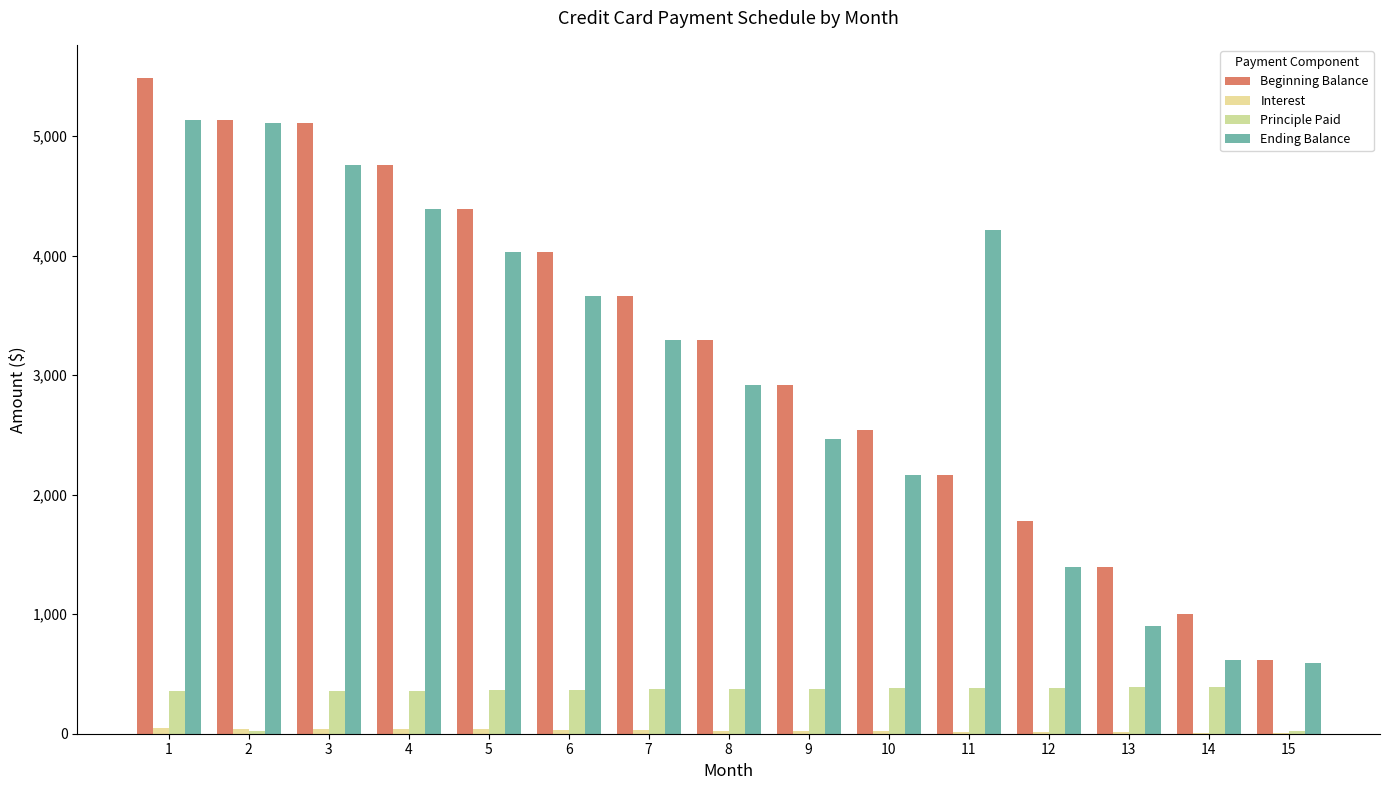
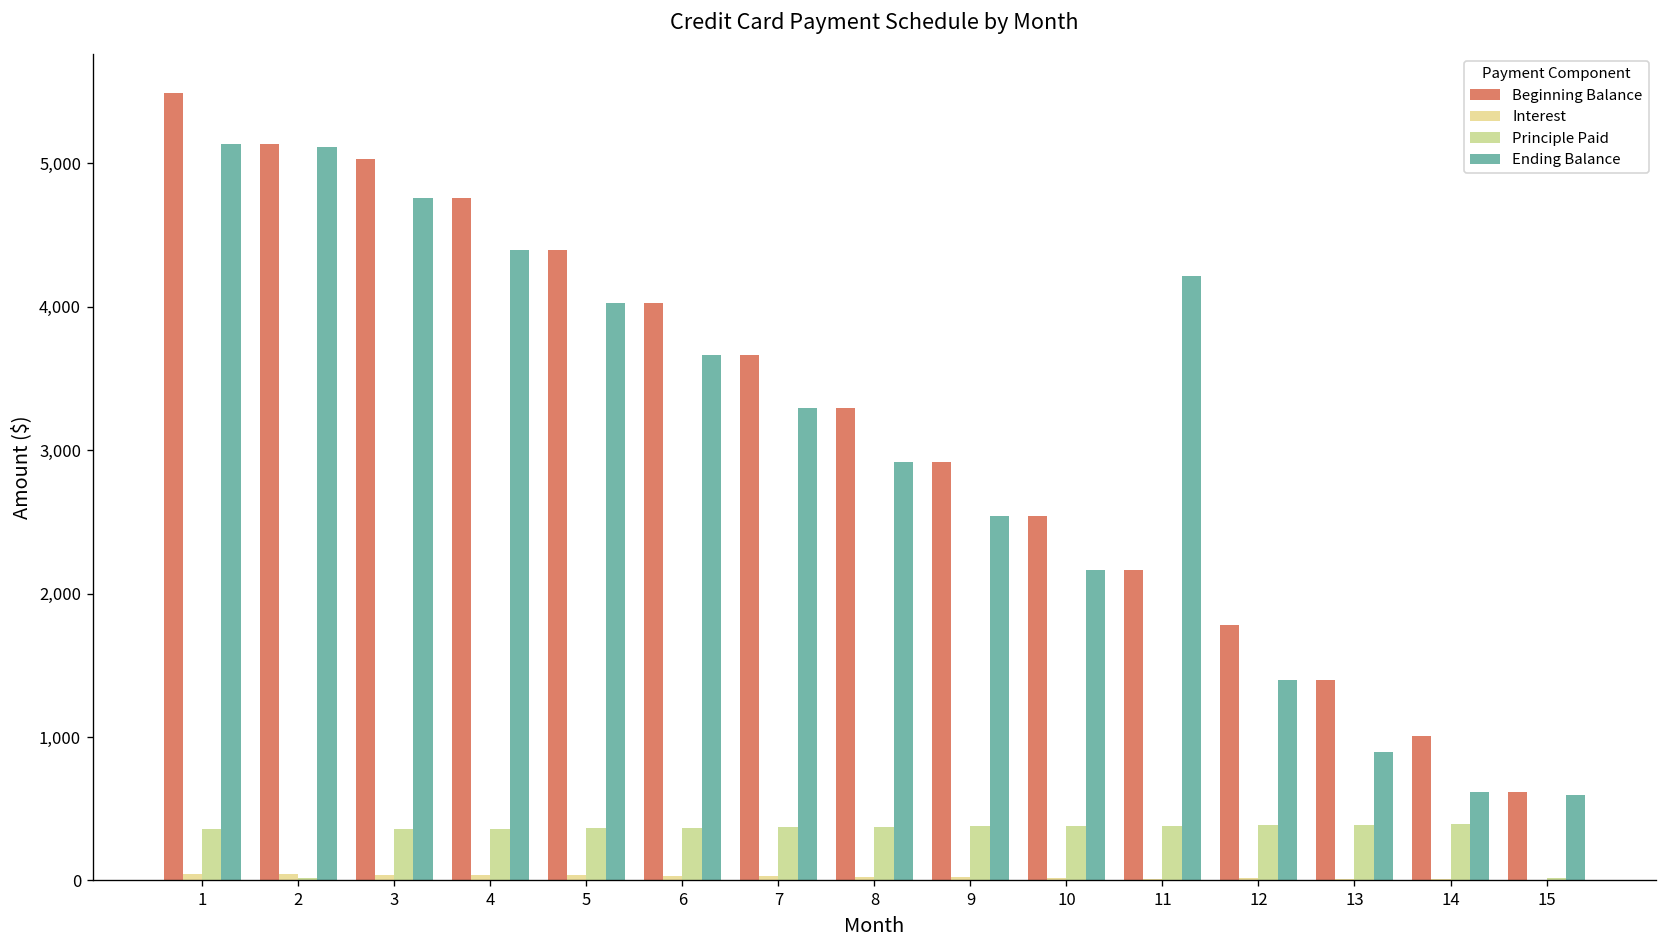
Beginning Balance, 3: 5,110 -> 5,030
Ending Balance, 9: 2,460 -> 2,540
